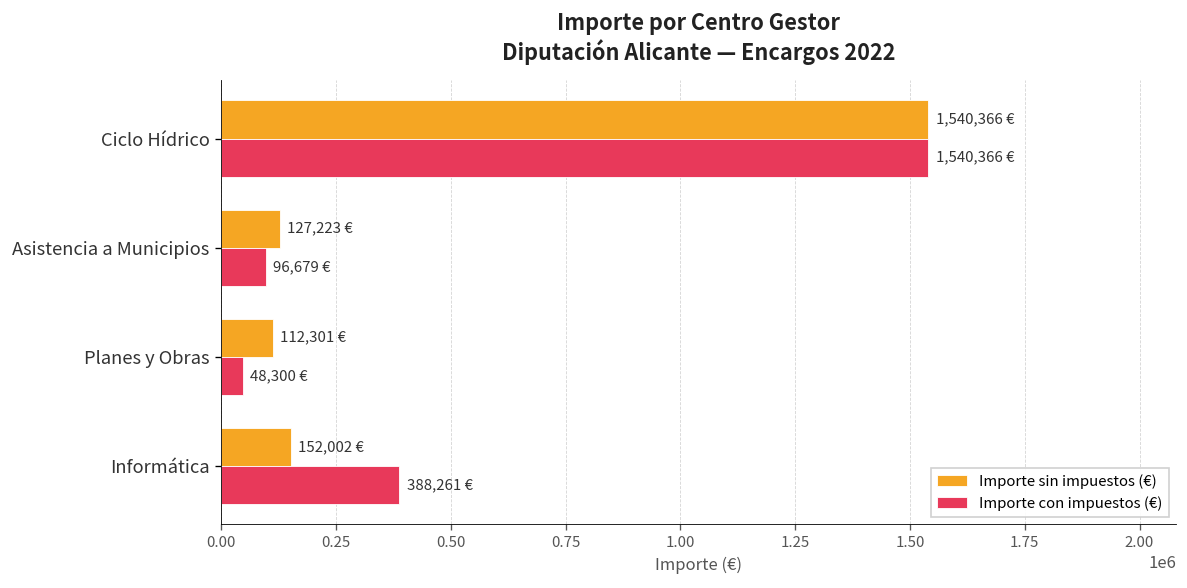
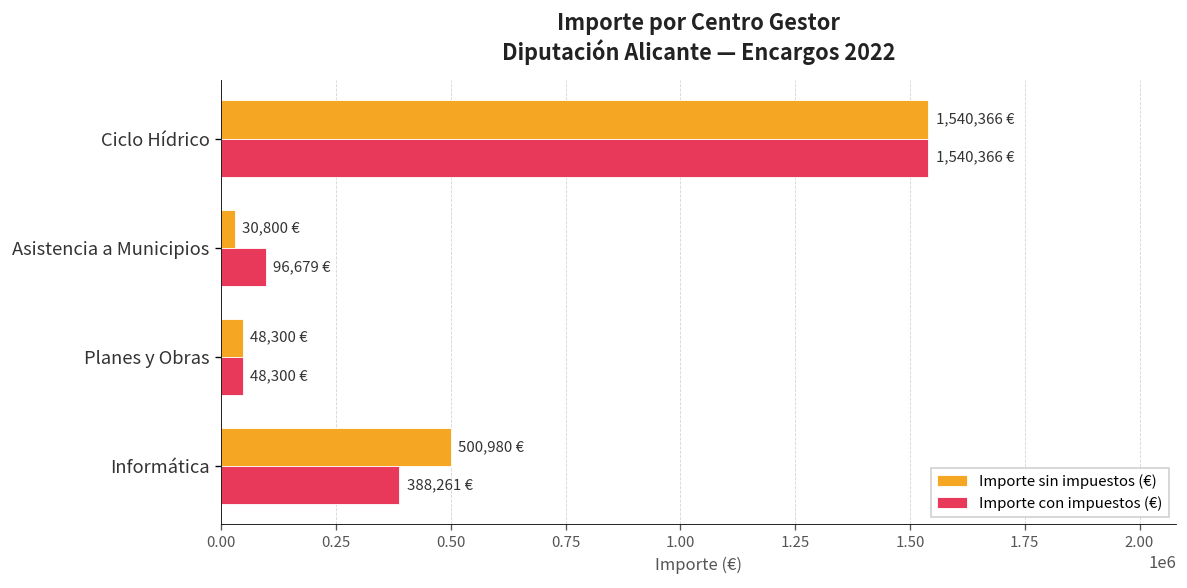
Importe sin impuestos (€), Asistencia a Municipios: 127,223 -> 30,800
Importe sin impuestos (€), Planes y Obras: 112,301 -> 48,300
Importe sin impuestos (€), Informática: 152,002 -> 500,980
